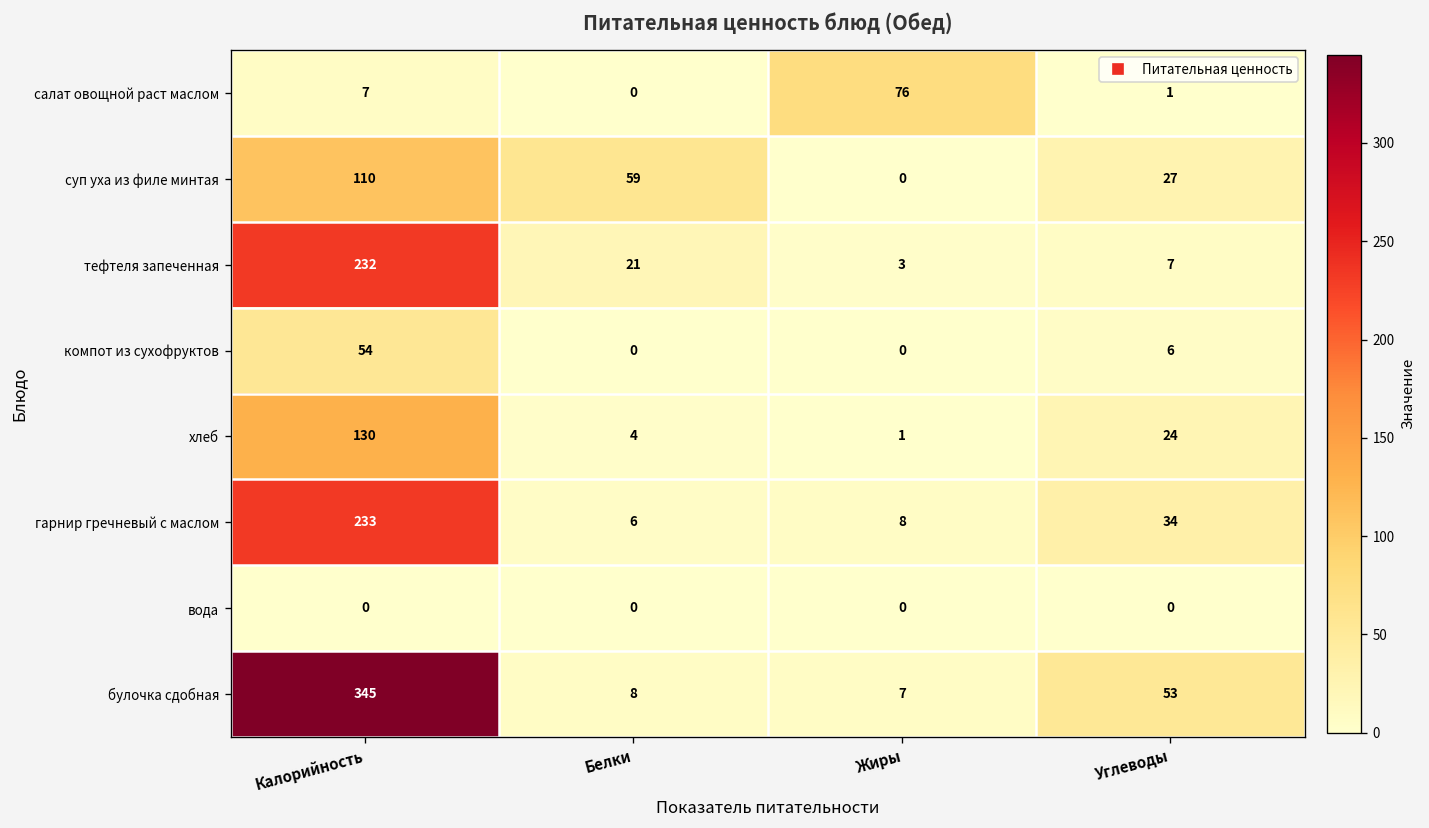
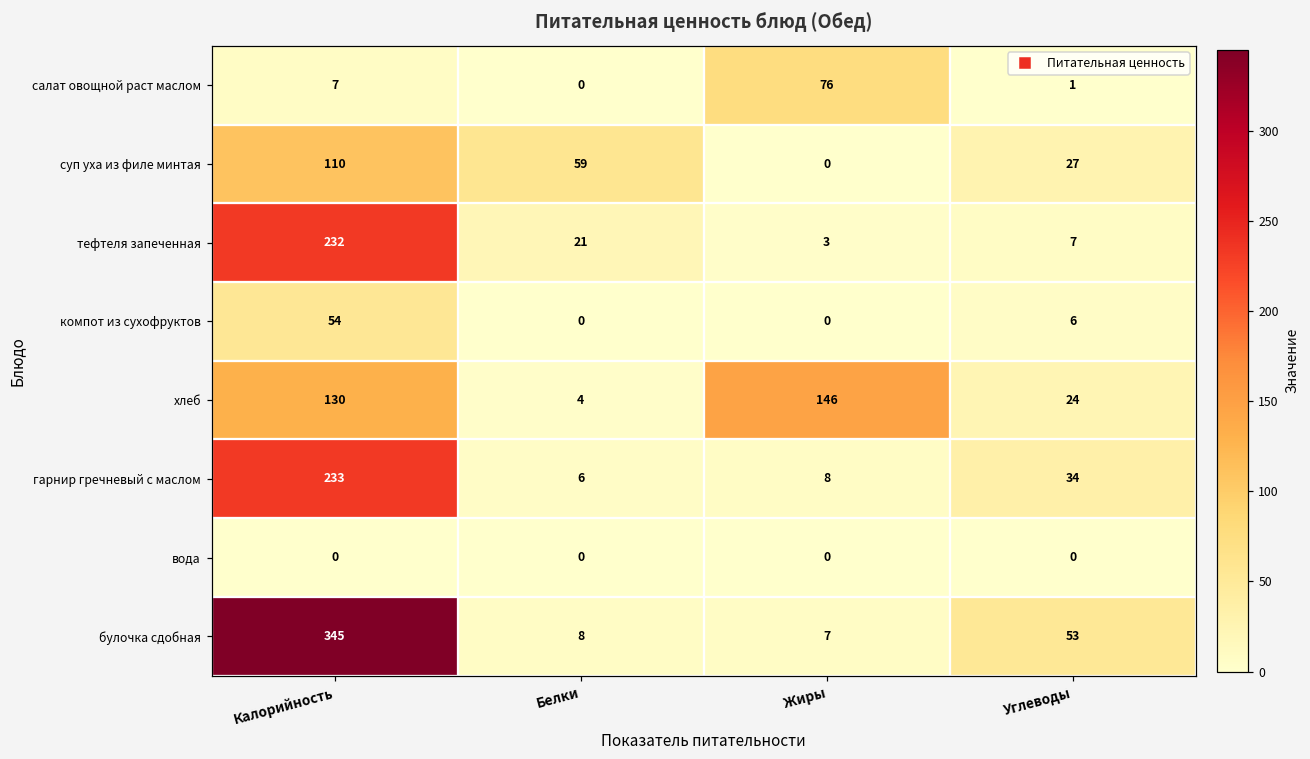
хлеб, Жиры: 1 -> 146
